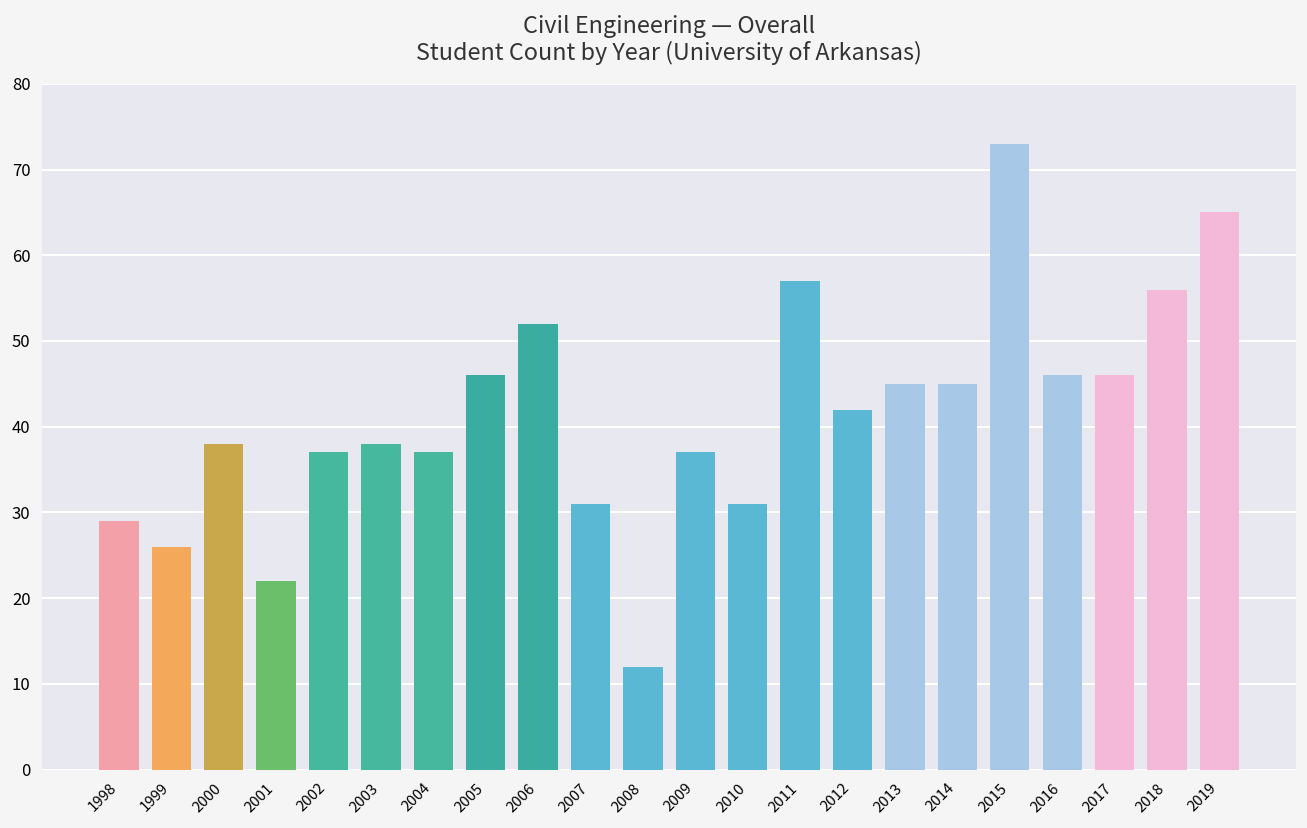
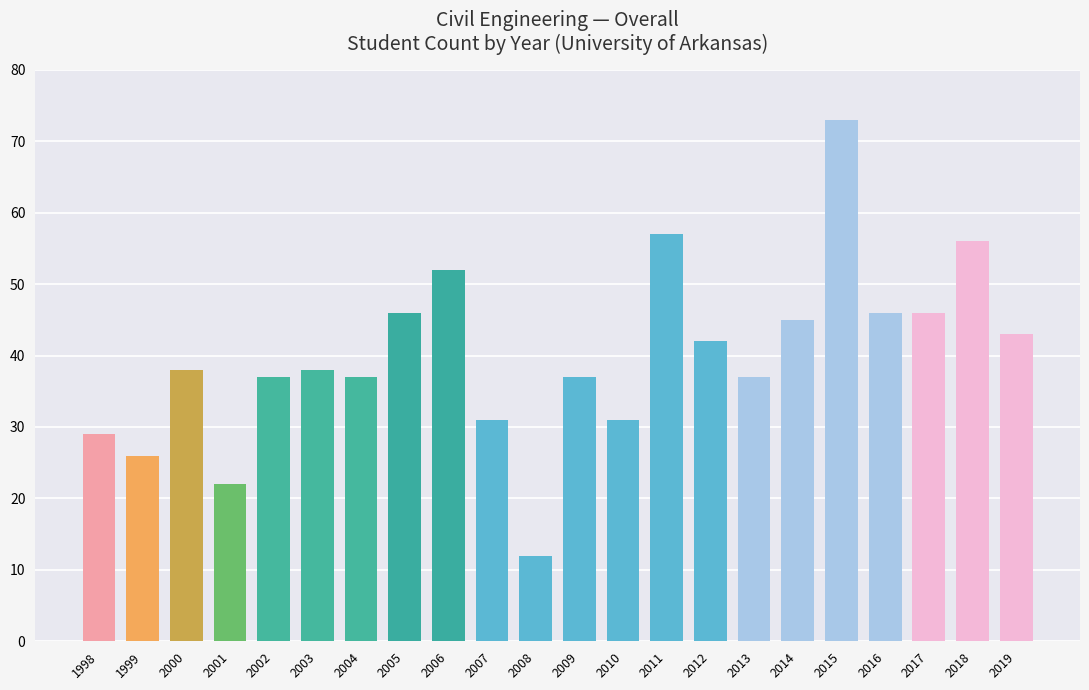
2013: 45 -> 37
2019: 65 -> 43
